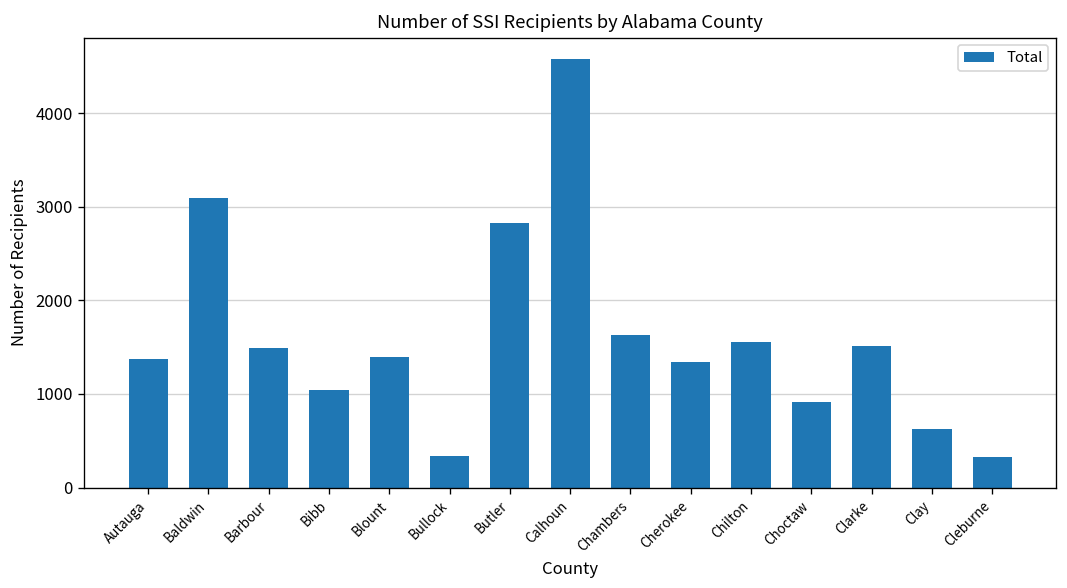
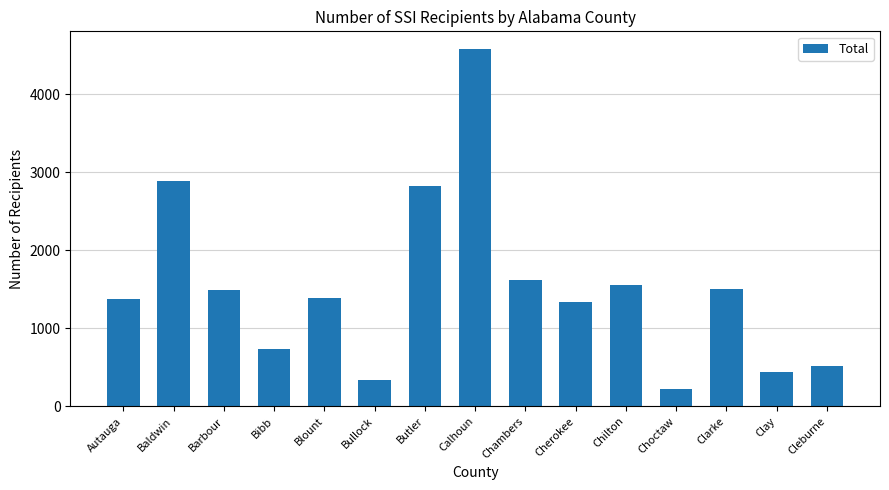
Baldwin: 3100 -> 2900
Bibb: 1000 -> 700
Choctaw: 900 -> 200
Clay: 600 -> 400
Cleburne: 300 -> 500
